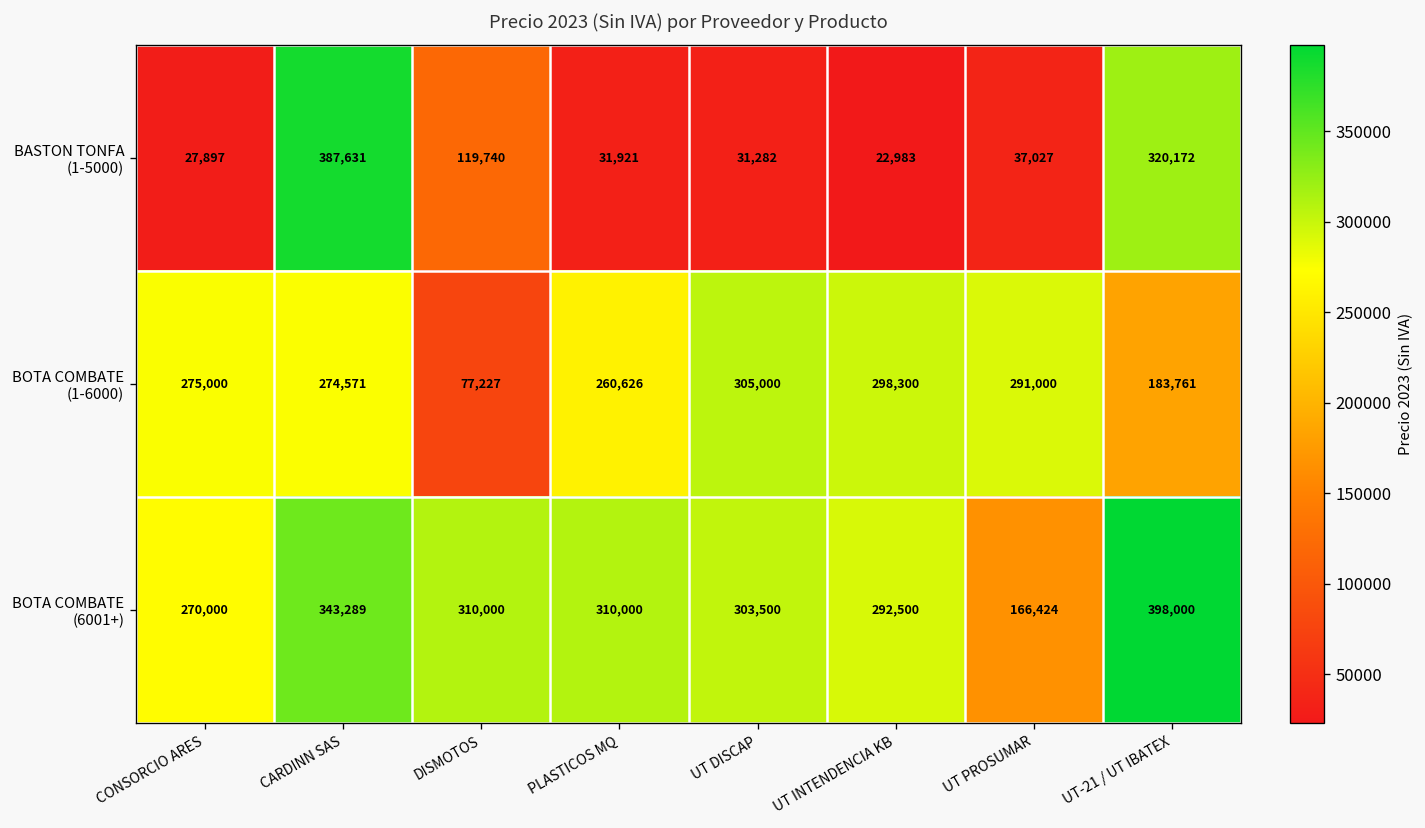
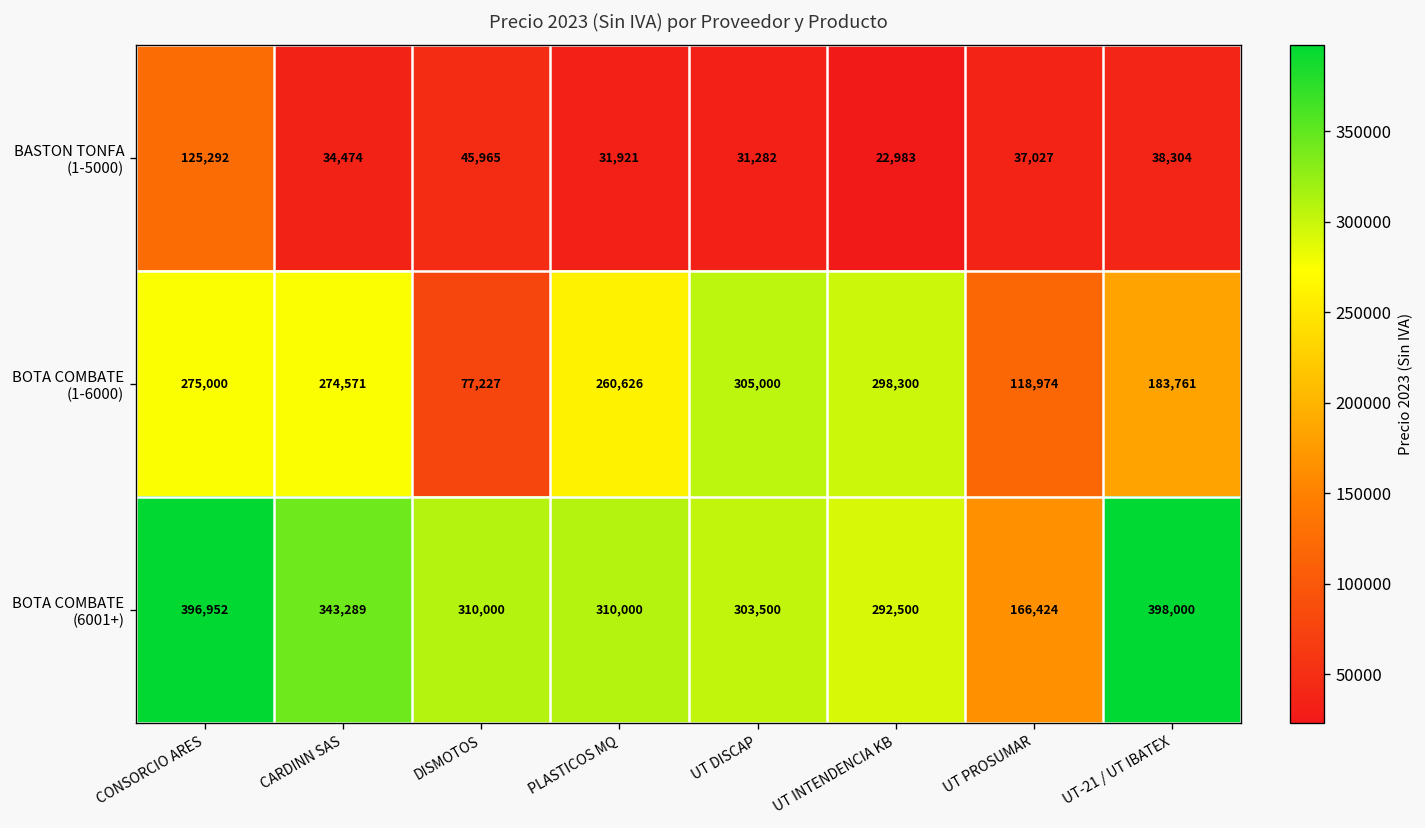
BASTON TONFA (1-5000), CONSORCIO ARES: 27,897 -> 125,292
BASTON TONFA (1-5000), CARDINN SAS: 387,631 -> 34,474
BASTON TONFA (1-5000), DISMOTOS: 119,740 -> 45,965
BASTON TONFA (1-5000), UT-21 / UT IBATEX: 320,172 -> 38,304
BOTA COMBATE (1-6000), UT PROSUMAR: 291,000 -> 118,974
BOTA COMBATE (6001+), CONSORCIO ARES: 270,000 -> 396,952
